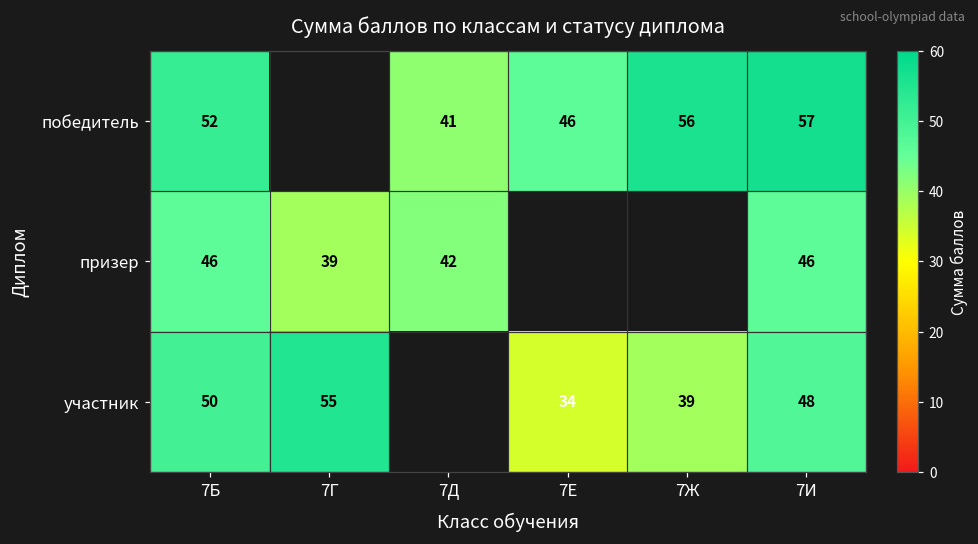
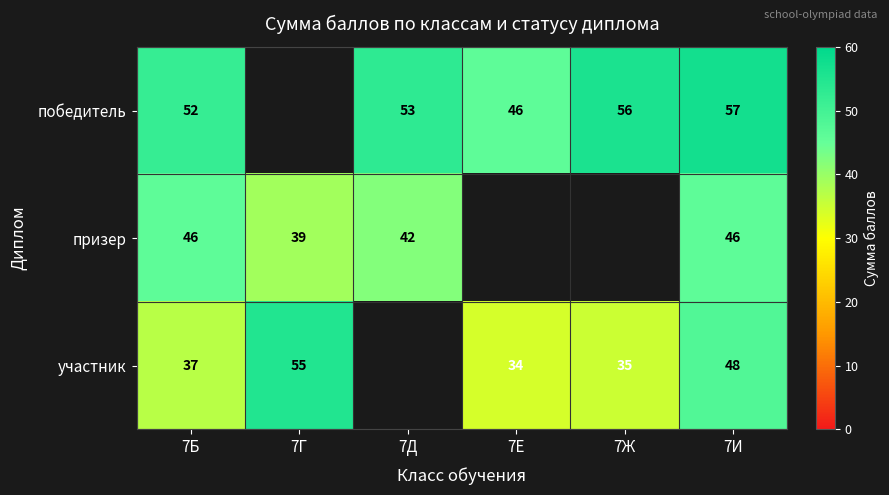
победитель, 7Д: 41 -> 53
участник, 7Б: 50 -> 37
участник, 7Ж: 39 -> 35
